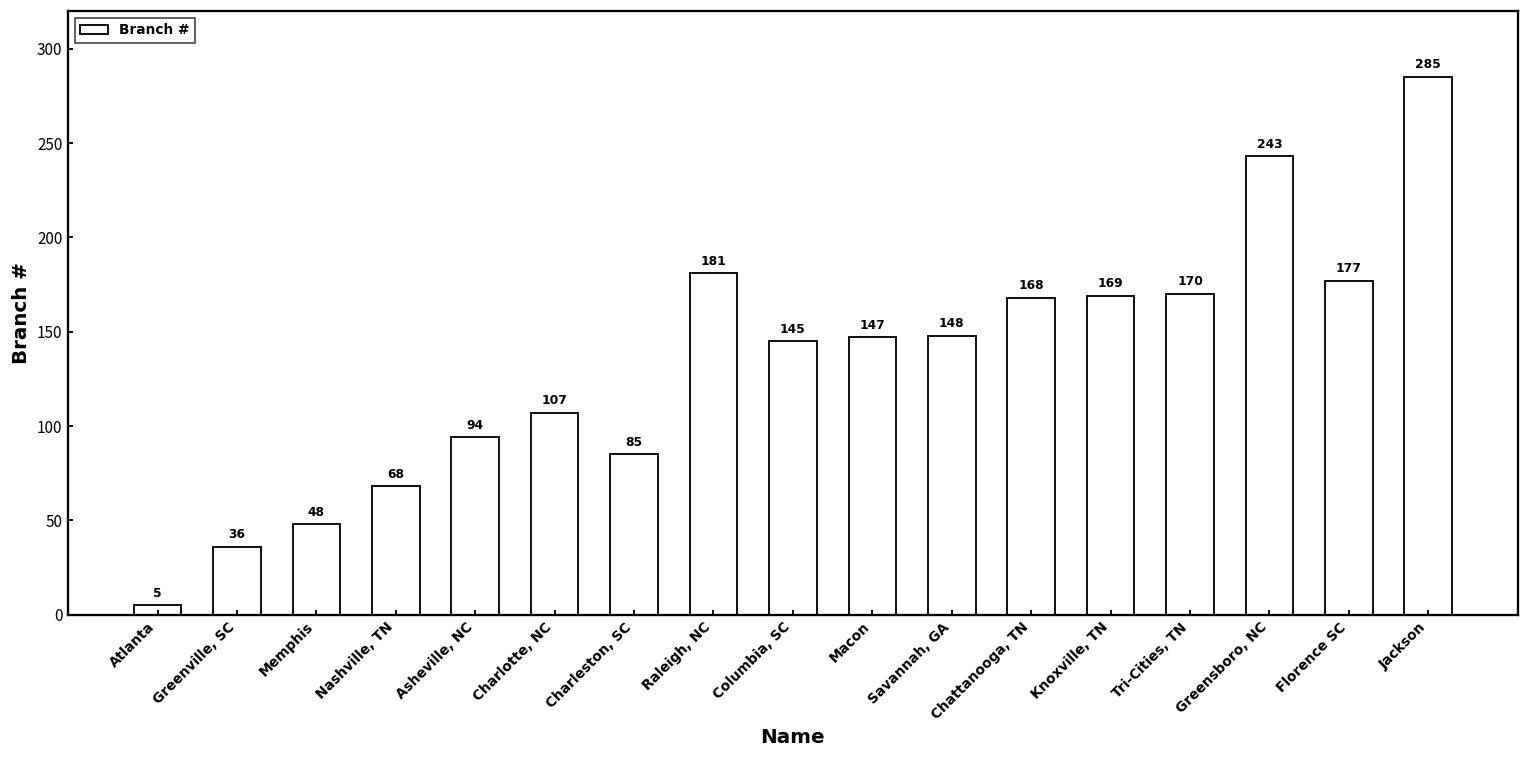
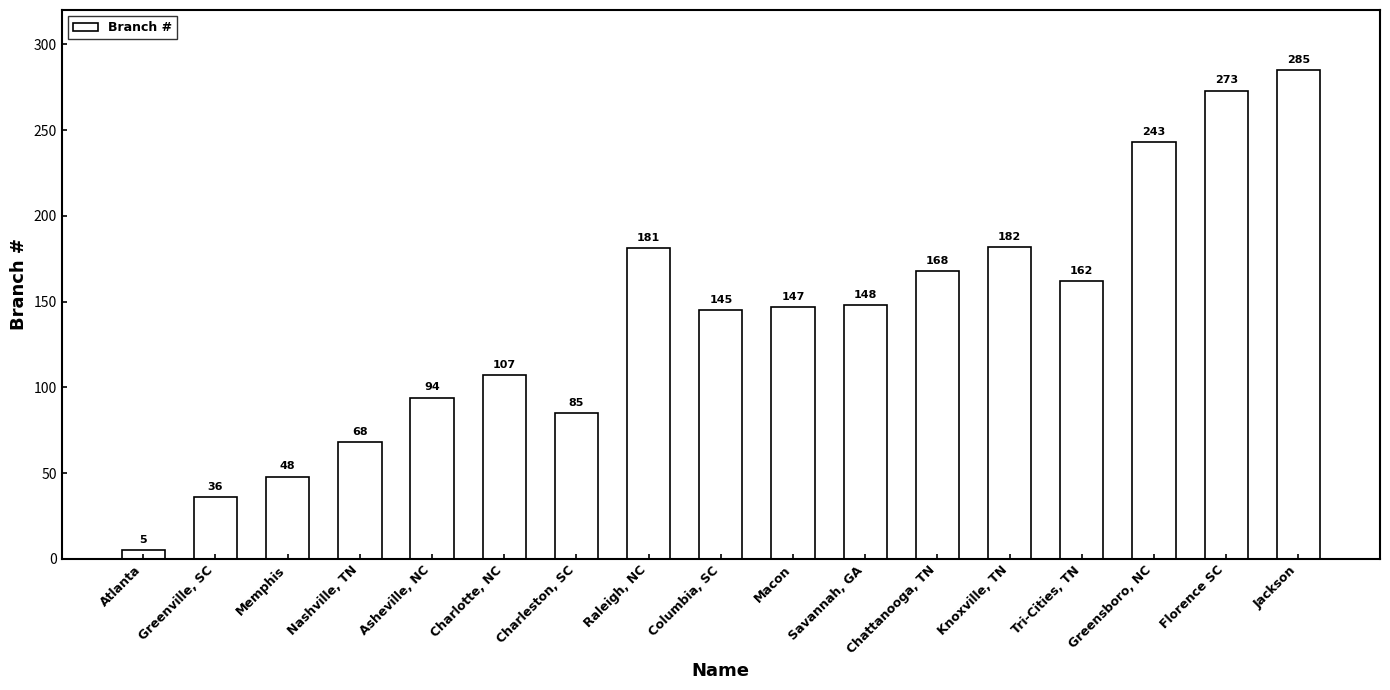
Knoxville, TN: 169 -> 182
Tri-Cities, TN: 170 -> 162
Florence SC: 177 -> 273
